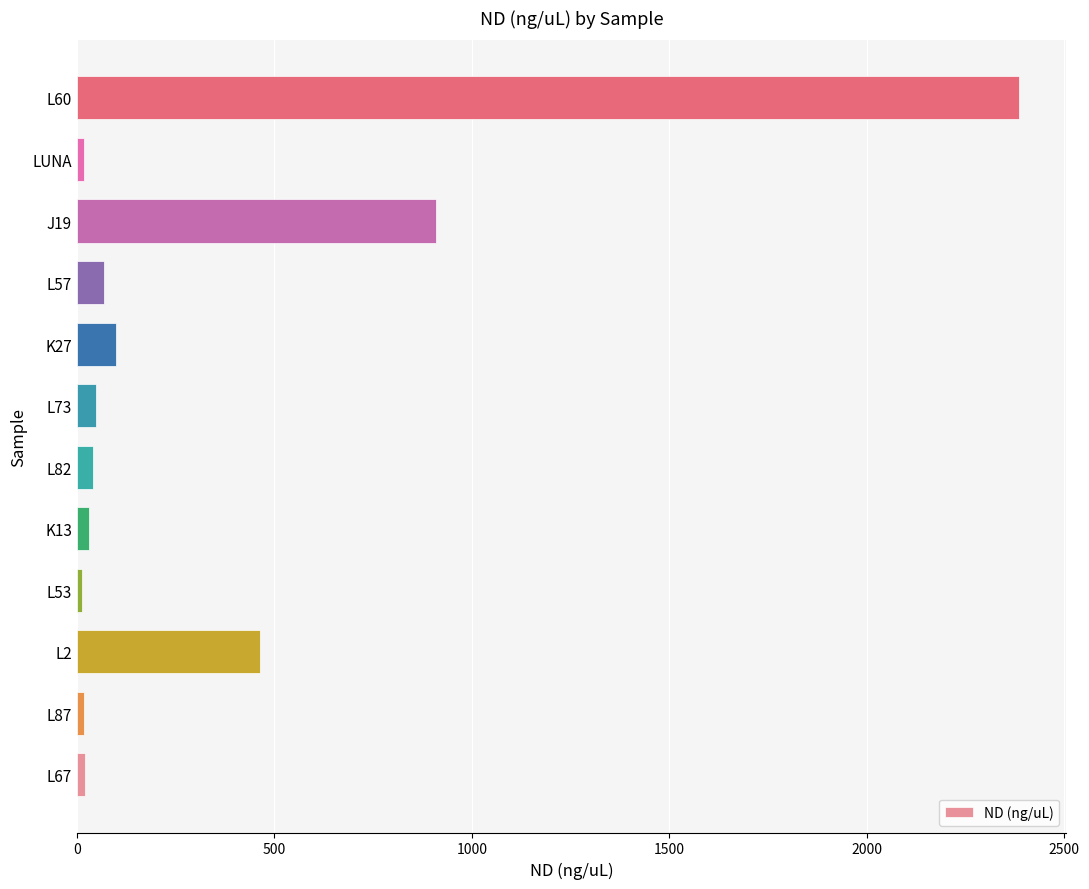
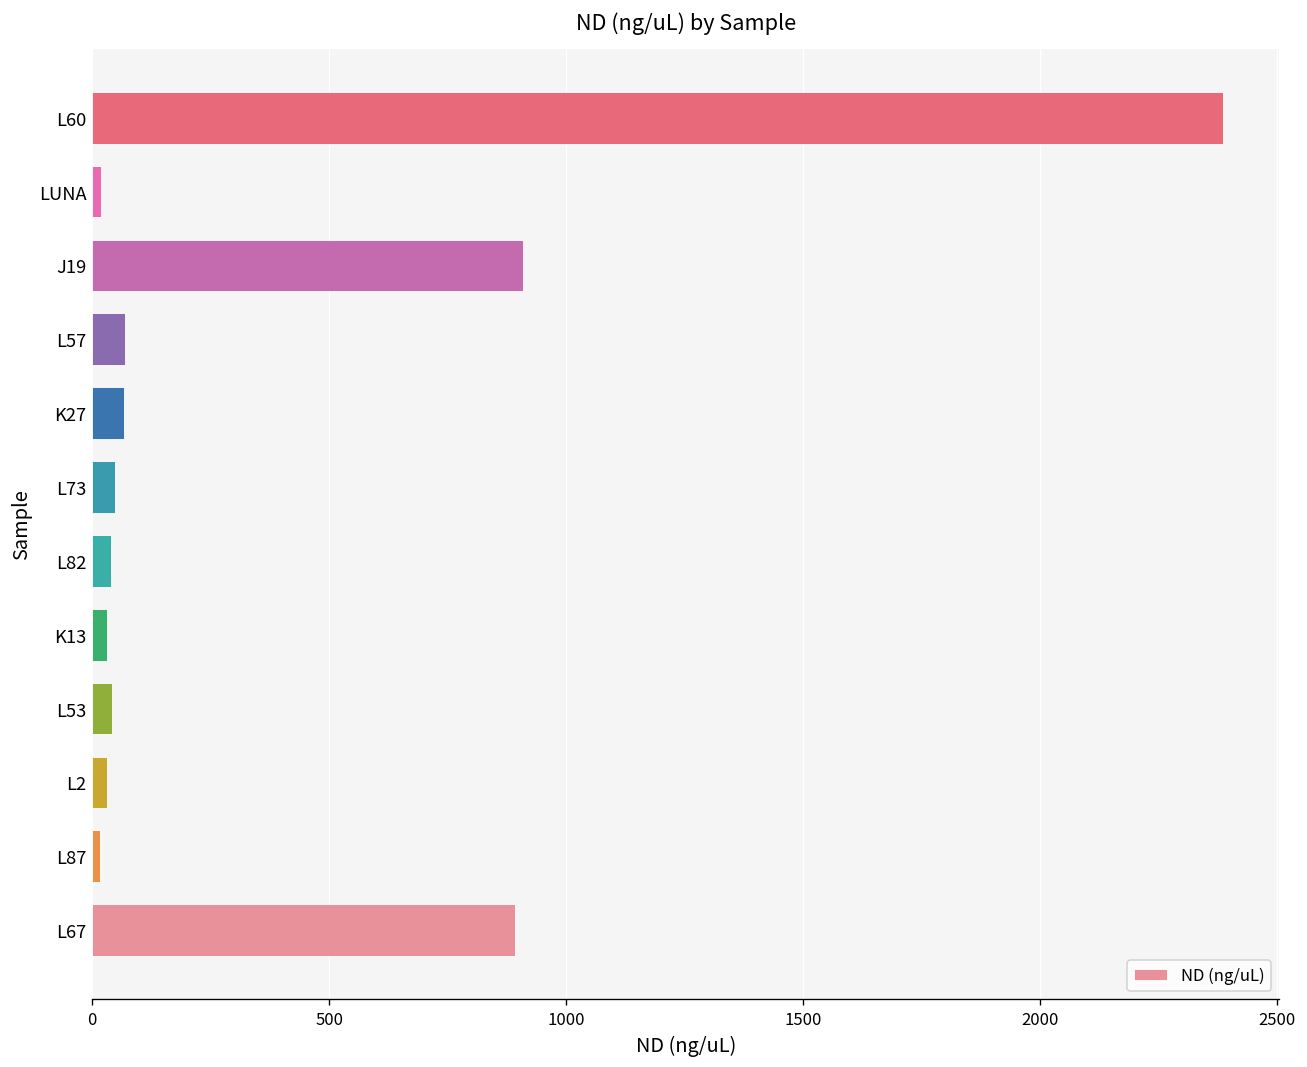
K27: 100 -> 70
L53: 10 -> 40
L2: 460 -> 30
L67: 20 -> 890
